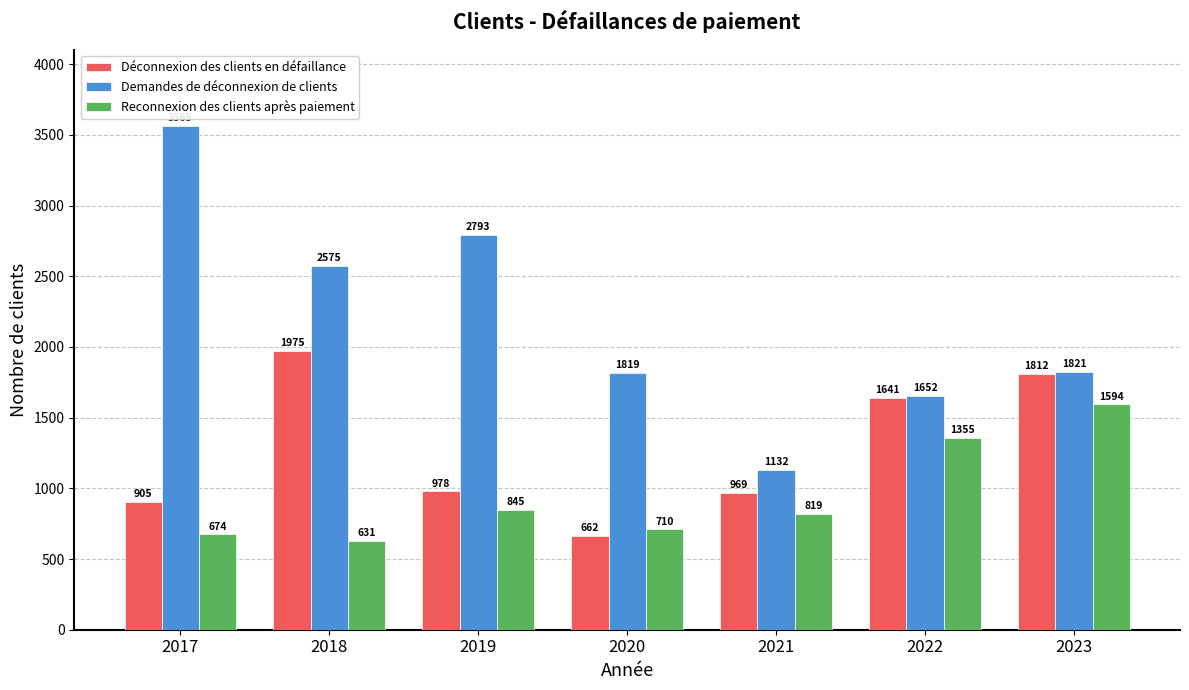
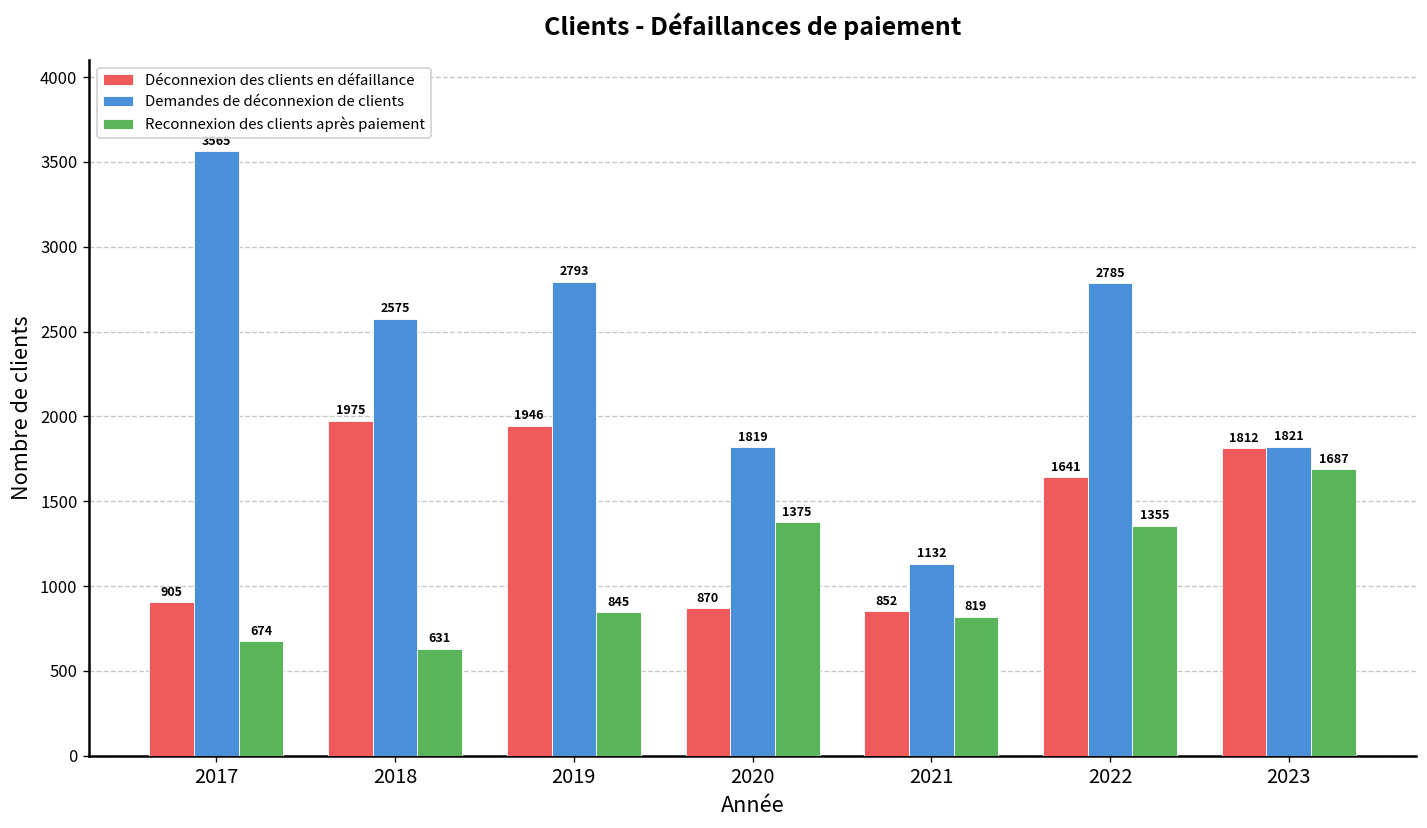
Déconnexion des clients en défaillance, 2019: 978 -> 1946
Déconnexion des clients en défaillance, 2020: 662 -> 870
Reconnexion des clients après paiement, 2020: 710 -> 1375
Déconnexion des clients en défaillance, 2021: 969 -> 852
Demandes de déconnexion de clients, 2022: 1652 -> 2785
Reconnexion des clients après paiement, 2023: 1594 -> 1687
